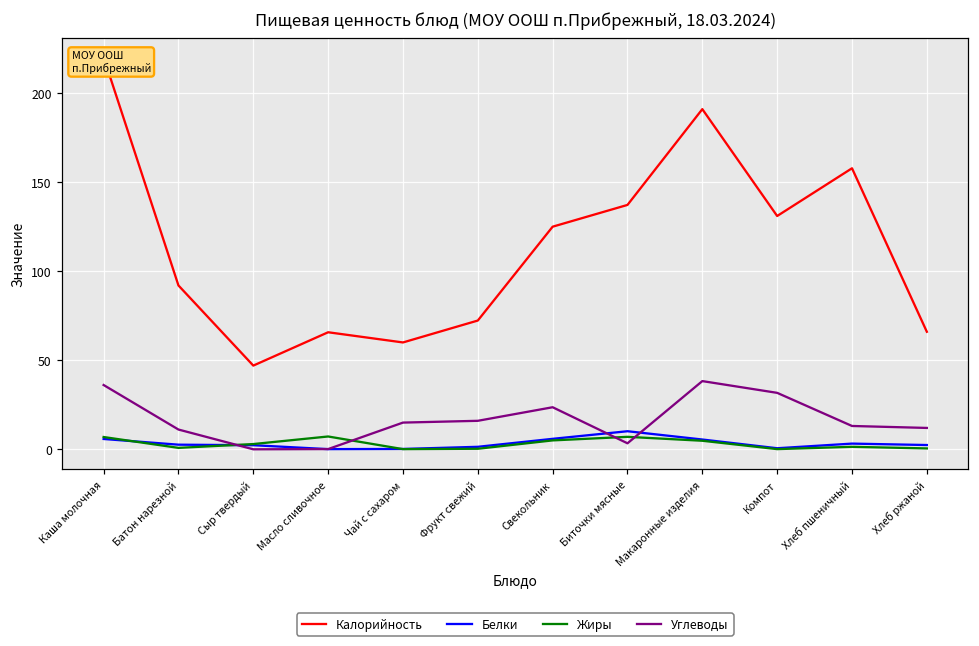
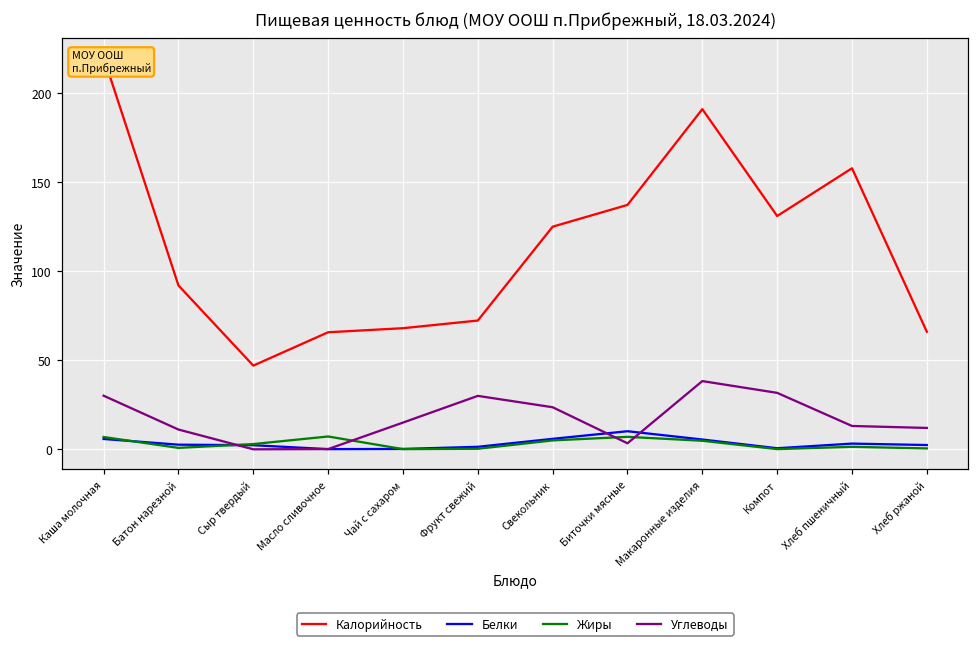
Углеводы, Каша молочная: 36 -> 30
Калорийность, Чай с сахаром: 60 -> 68
Углеводы, Фрукт свежий: 16 -> 30
